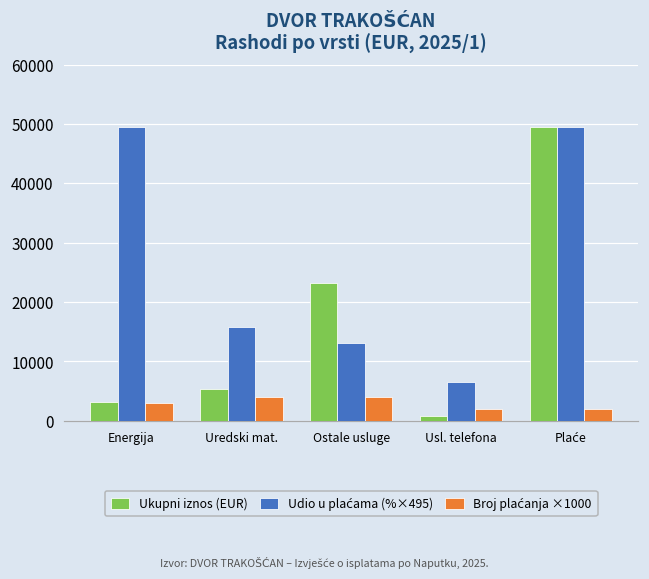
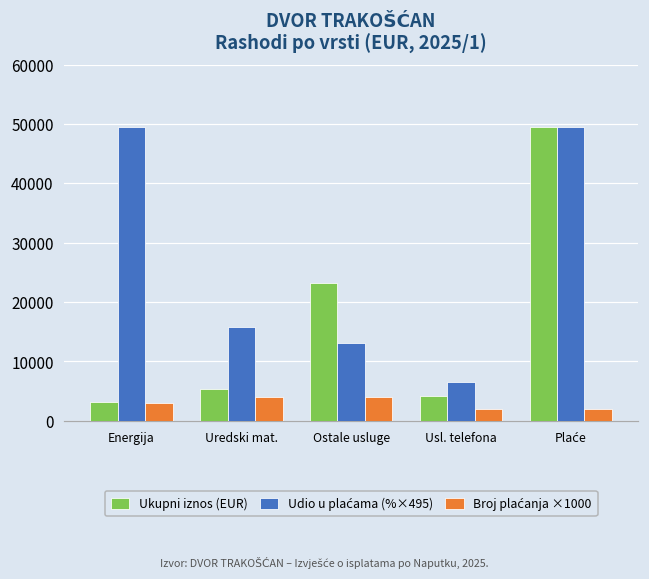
Ukupni iznos (EUR), Usl. telefona: 1000 -> 4000
